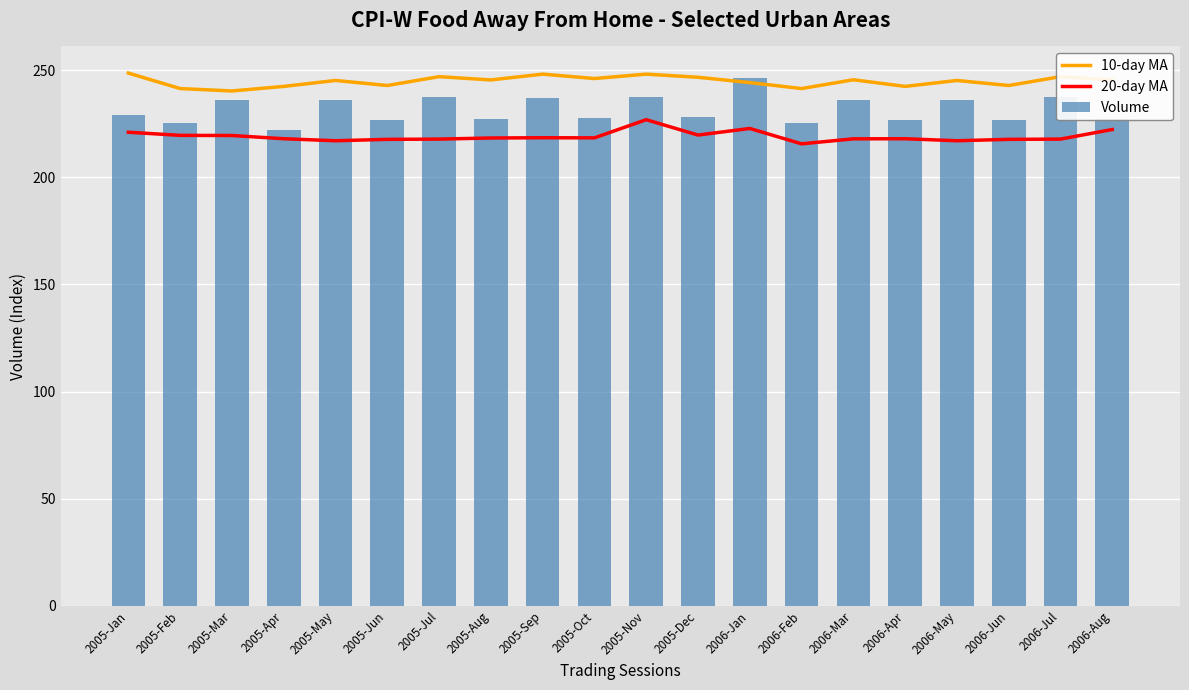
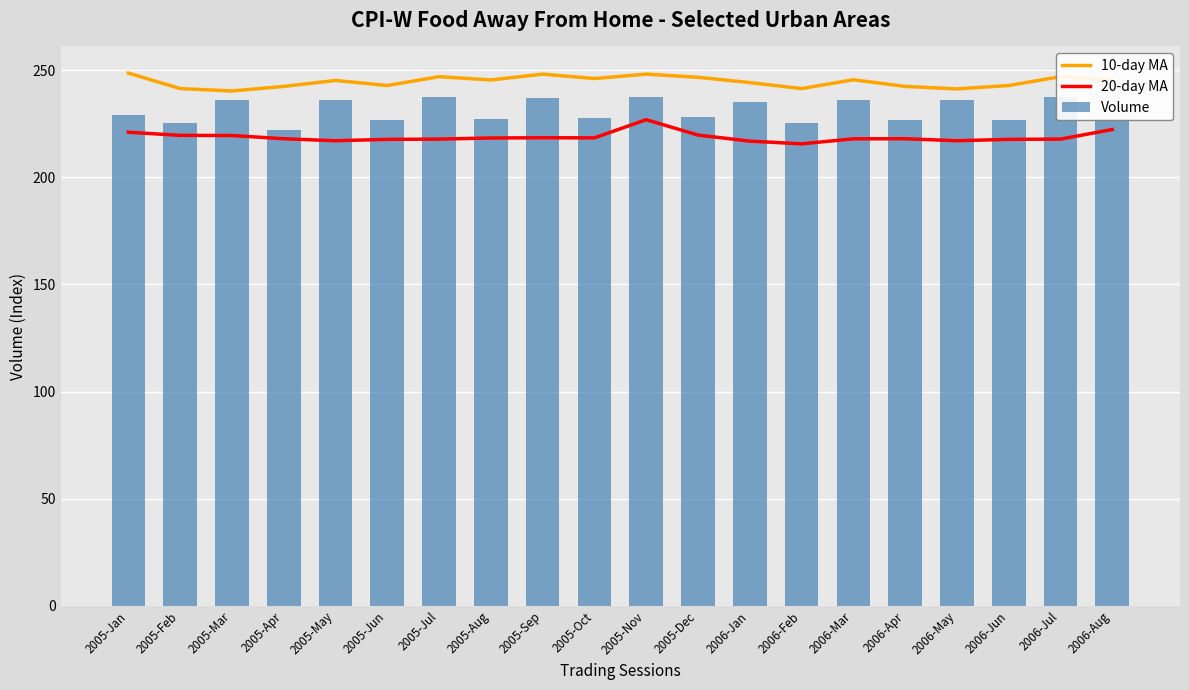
Volume, 2006-Jan: 247 -> 235
20-day MA, 2006-Jan: 223 -> 217
10-day MA, 2006-May: 245 -> 241
